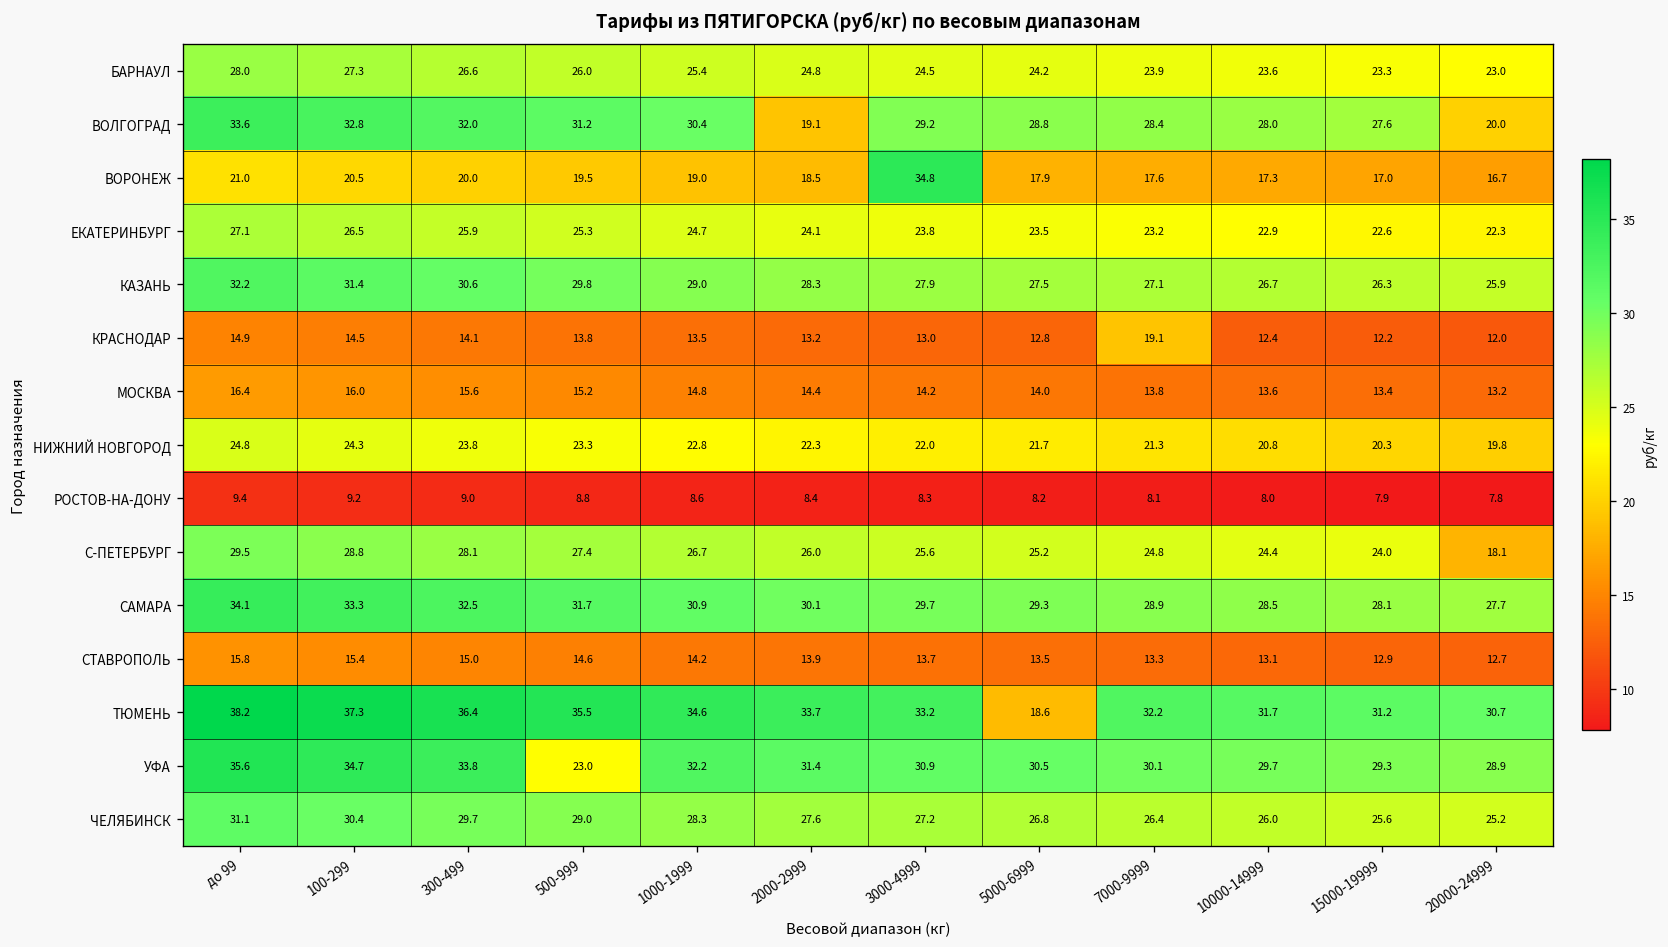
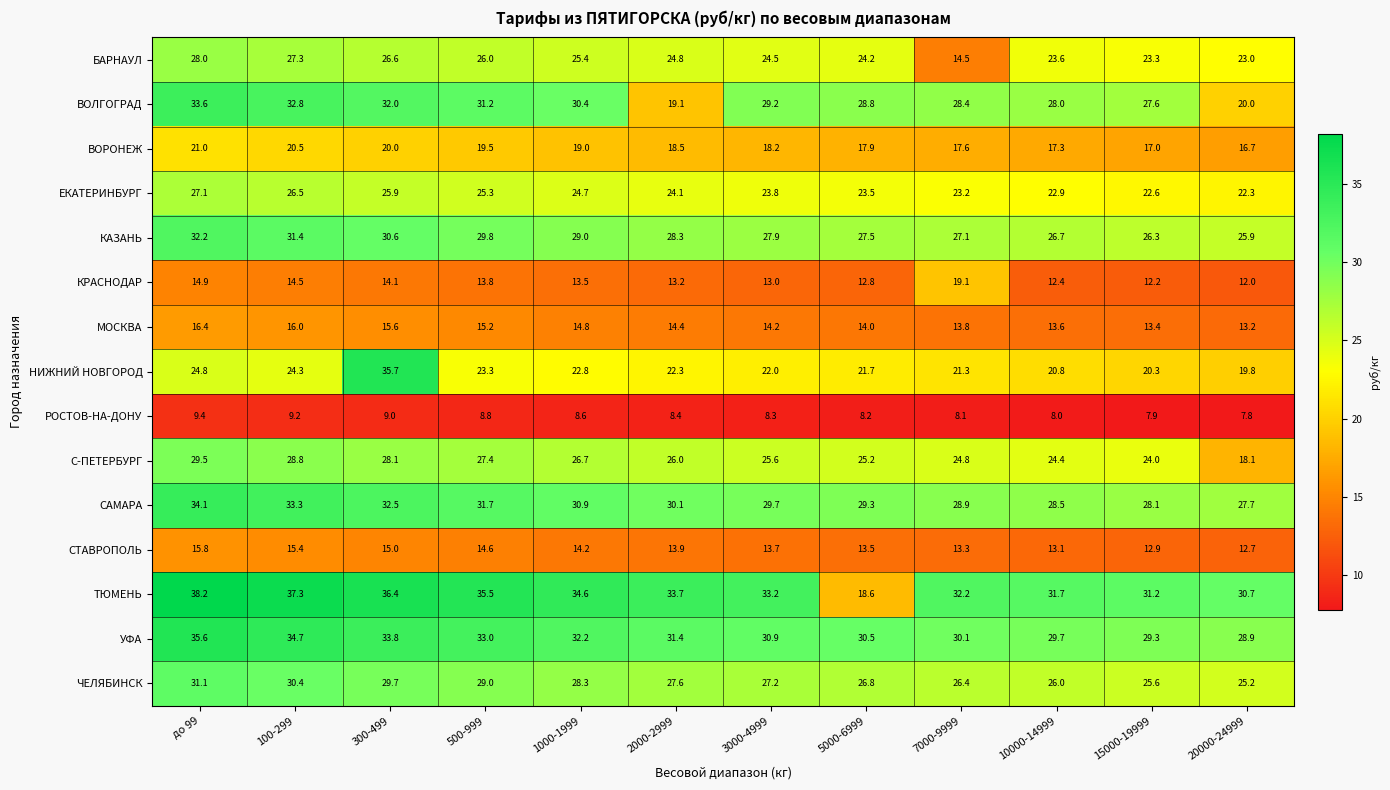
БАРНАУЛ, 7000-9999: 23.9 -> 14.5
ВОРОНЕЖ, 3000-4999: 34.8 -> 18.2
НИЖНИЙ НОВГОРОД, 300-499: 23.8 -> 35.7
УФА, 500-999: 23.0 -> 33.0
